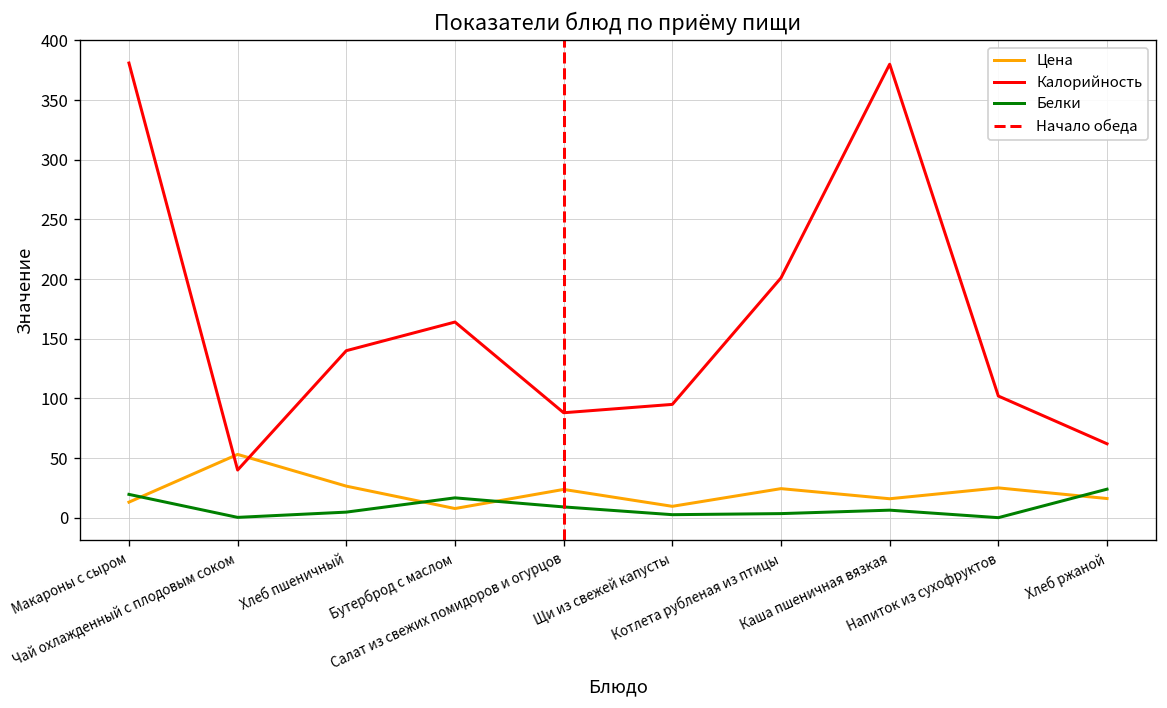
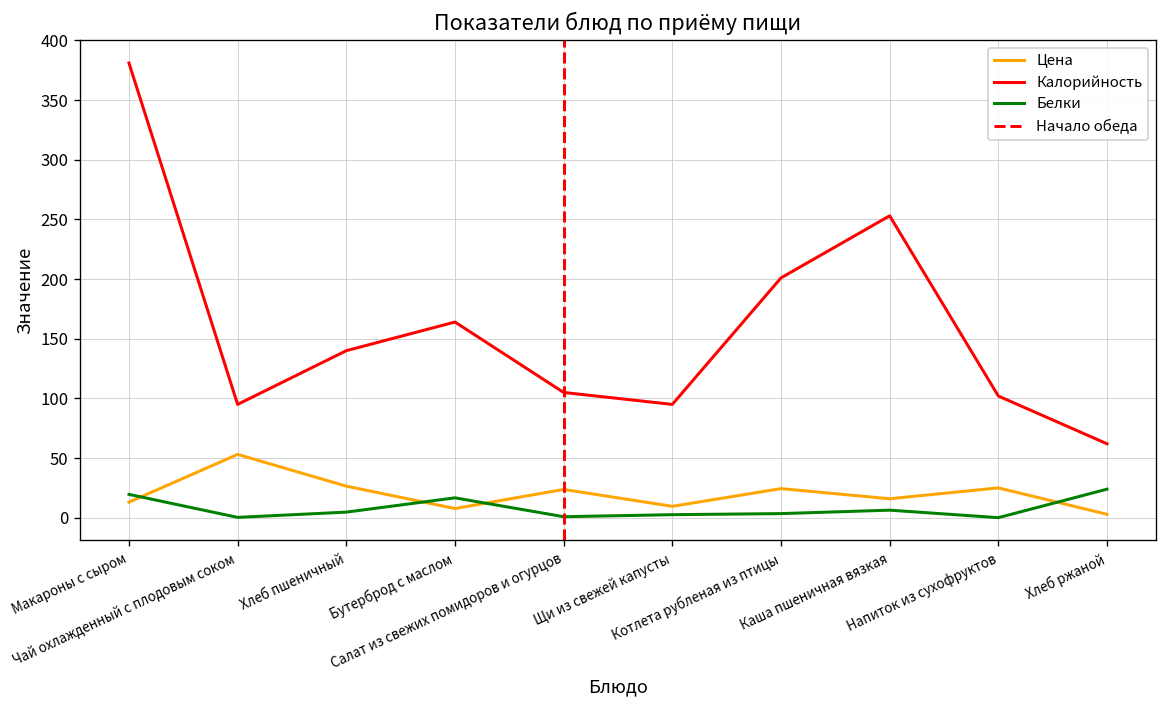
Калорийность, Чай охлажденный с плодовым соком: 40 -> 100
Калорийность, Салат из свежих помидоров и огурцов: 90 -> 110
Белки, Салат из свежих помидоров и огурцов: 10 -> 0
Калорийность, Каша пшеничная вязкая: 380 -> 250
Цена, Хлеб ржаной: 20 -> 0
